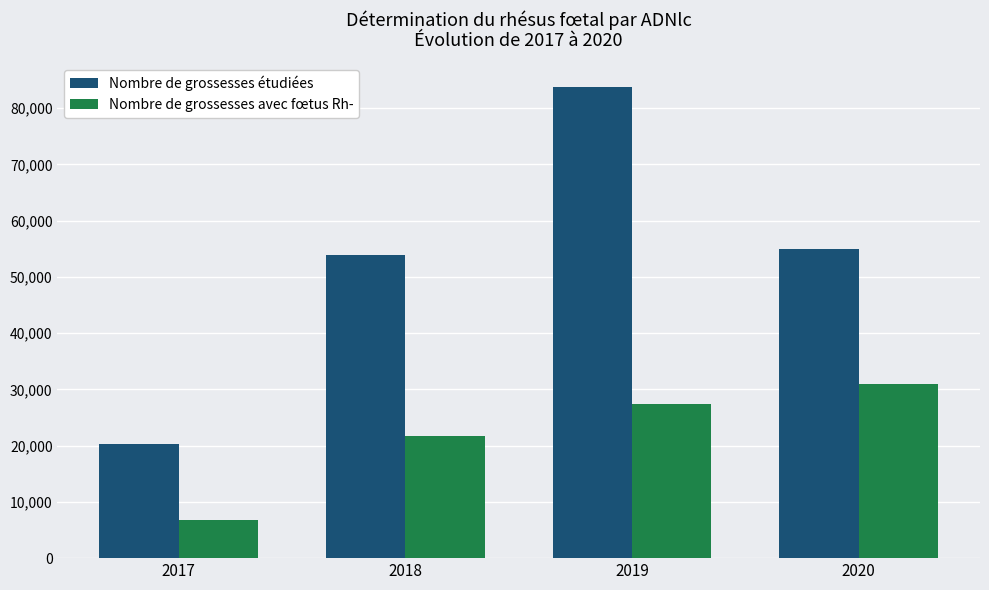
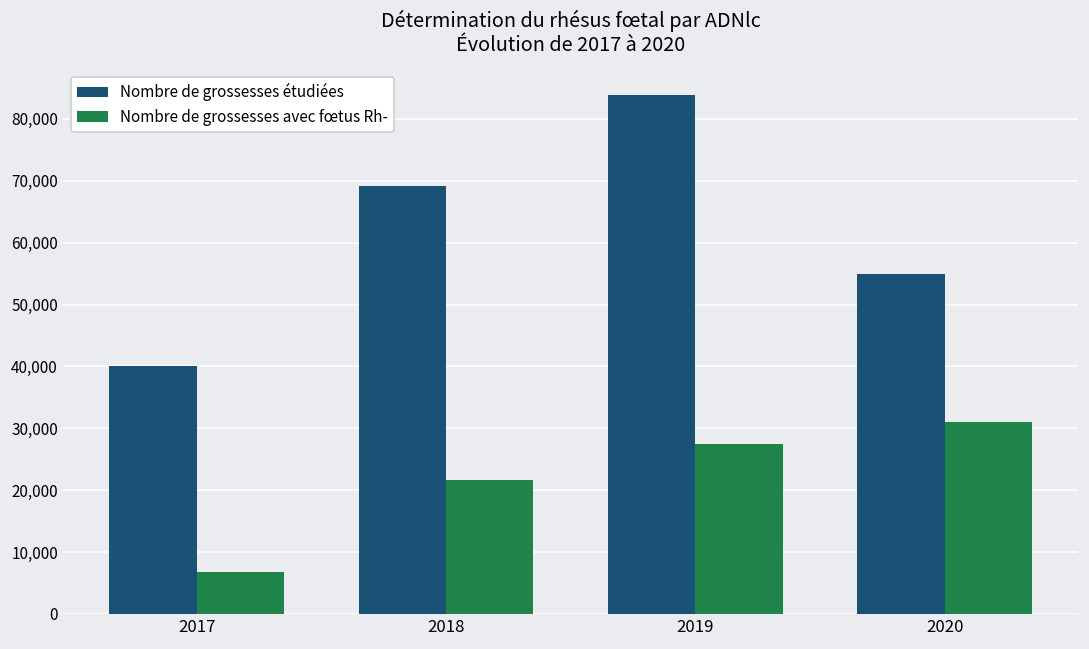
Nombre de grossesses étudiées, 2017: 20,000 -> 40,000
Nombre de grossesses étudiées, 2018: 54,000 -> 69,000
